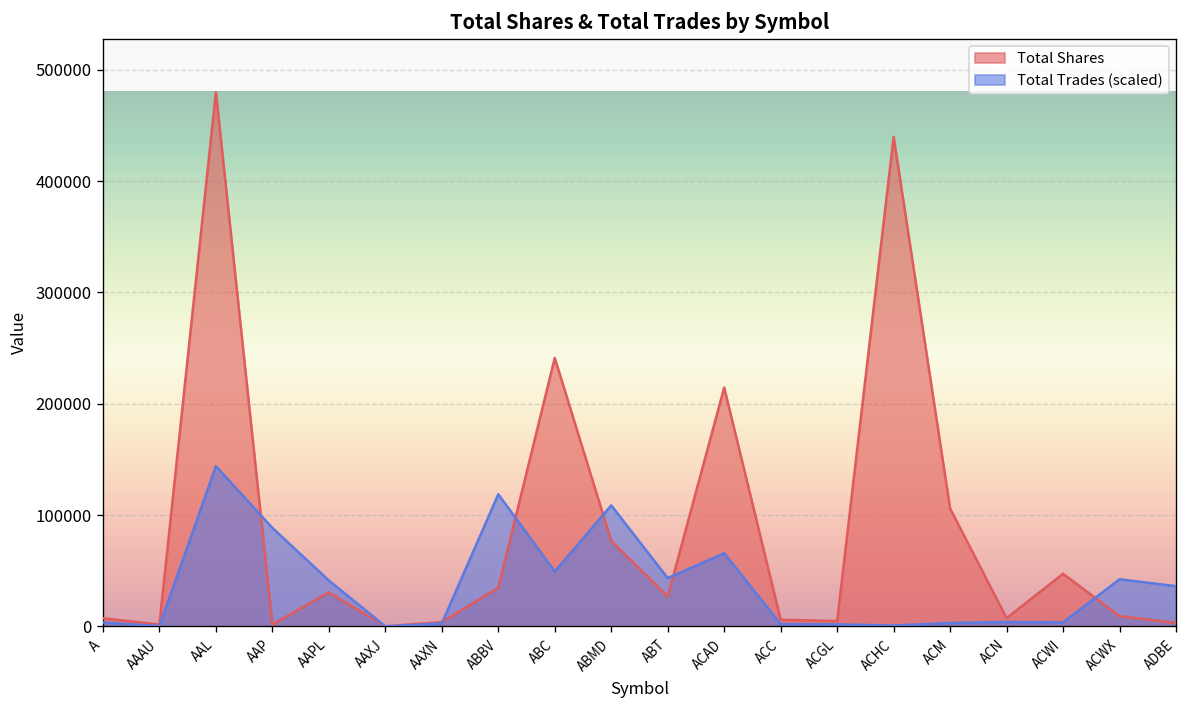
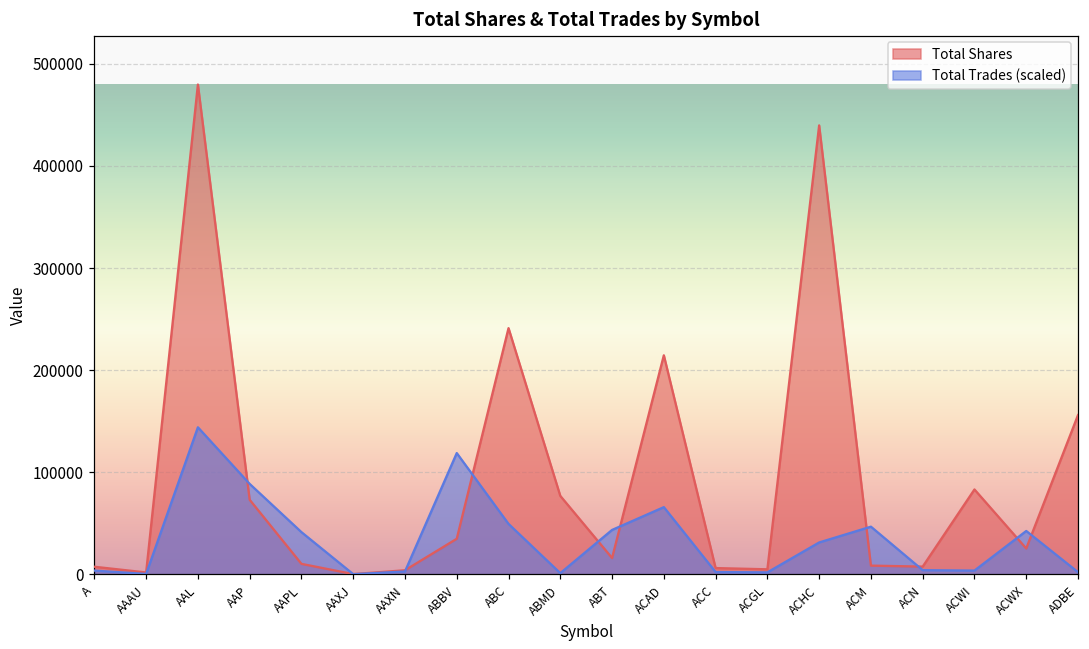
Total Shares, AAP: 0 -> 70000
Total Shares, AAPL: 30000 -> 10000
Total Trades (scaled), ABMD: 110000 -> 0
Total Shares, ABT: 30000 -> 20000
Total Trades (scaled), ACHC: 0 -> 30000
Total Shares, ACM: 110000 -> 10000
Total Trades (scaled), ACM: 0 -> 50000
Total Shares, ACWI: 50000 -> 80000
Total Shares, ACWX: 10000 -> 30000
Total Shares, ADBE: 0 -> 160000
Total Trades (scaled), ADBE: 40000 -> 0
